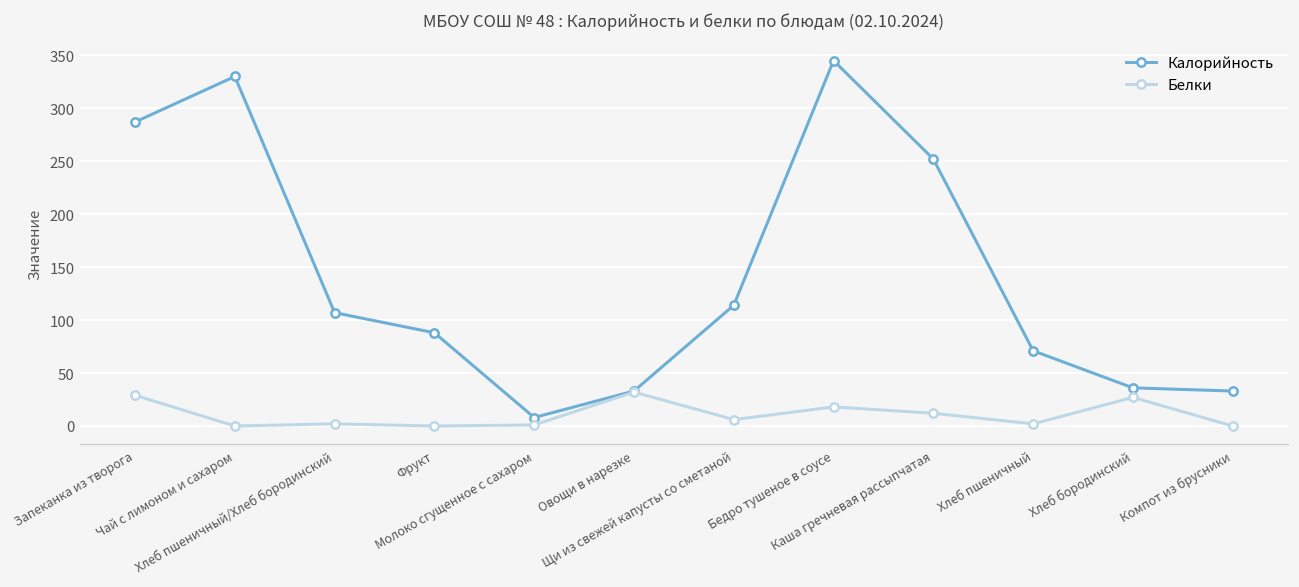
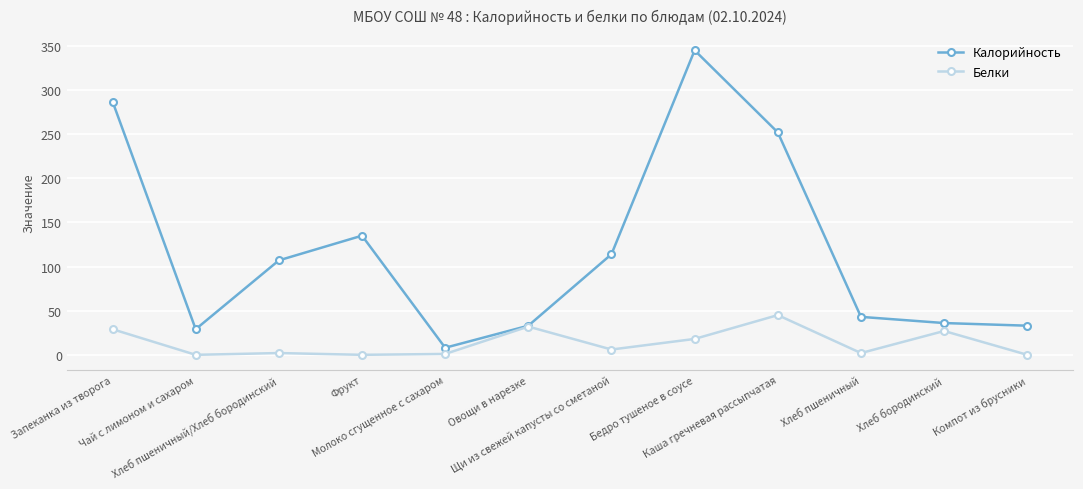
Калорийность, Чай с лимоном и сахаром: 330 -> 30
Калорийность, Фрукт: 90 -> 140
Белки, Каша гречневая рассыпчатая: 10 -> 50
Калорийность, Хлеб пшеничный: 70 -> 40
